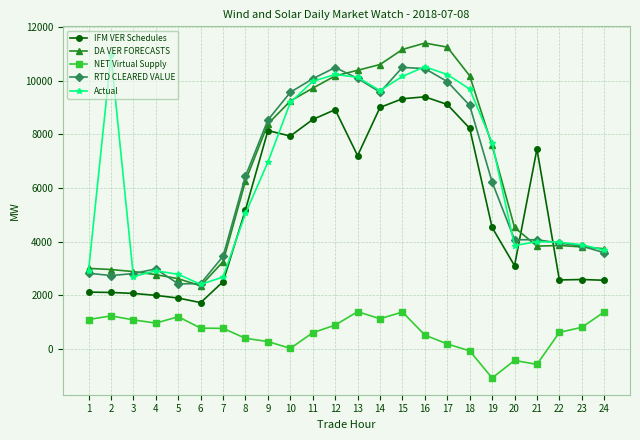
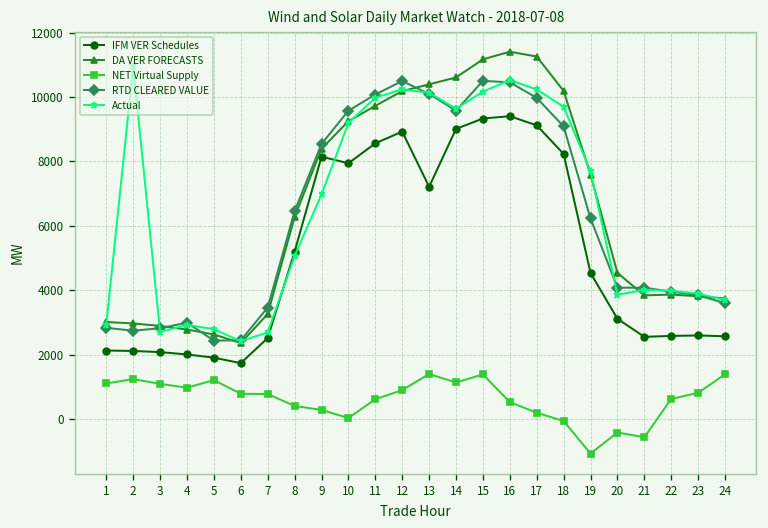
IFM VER Schedules, 21: 7500 -> 2600
